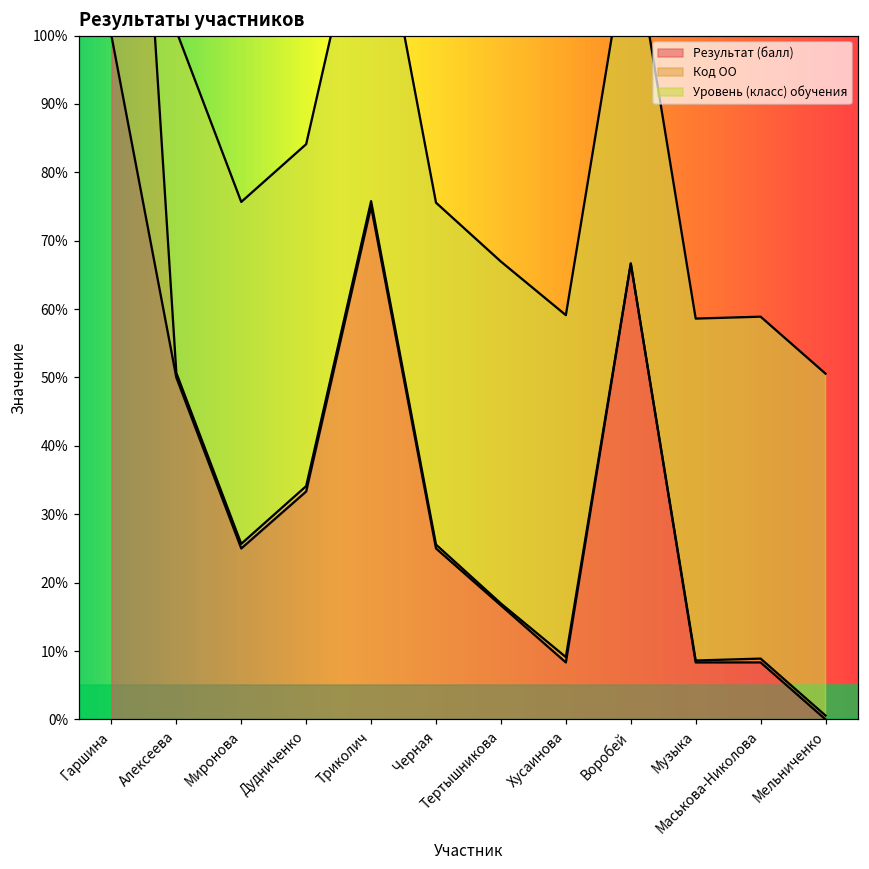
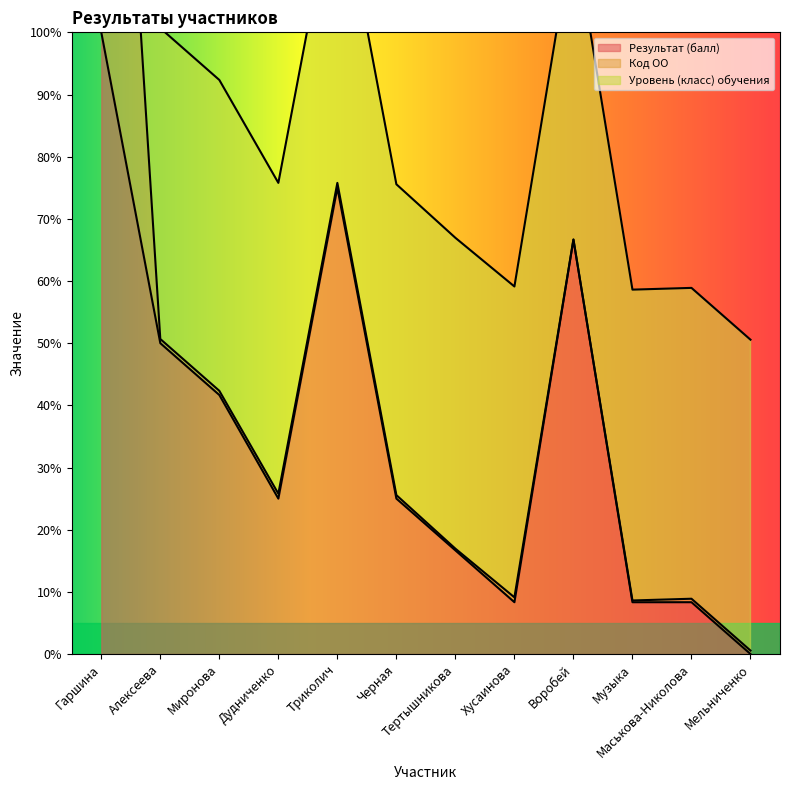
Результат (балл), Миронова: 25% -> 42%
Результат (балл), Дудниченко: 33% -> 25%
